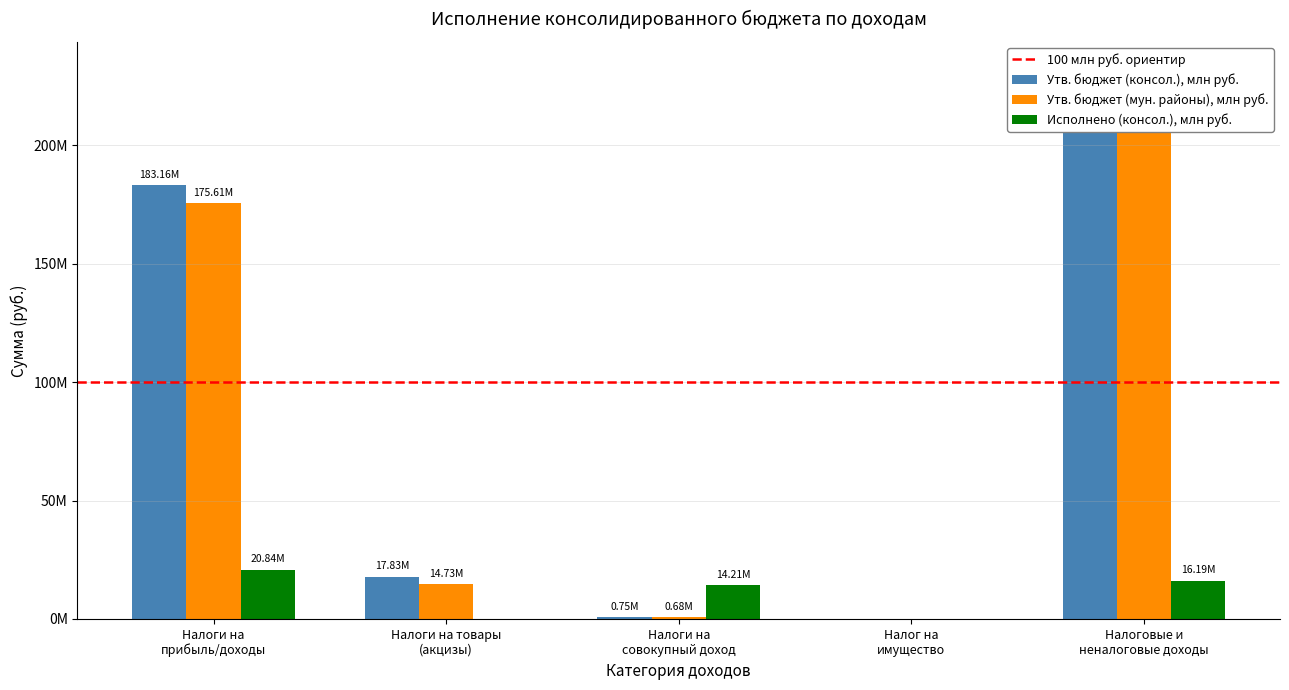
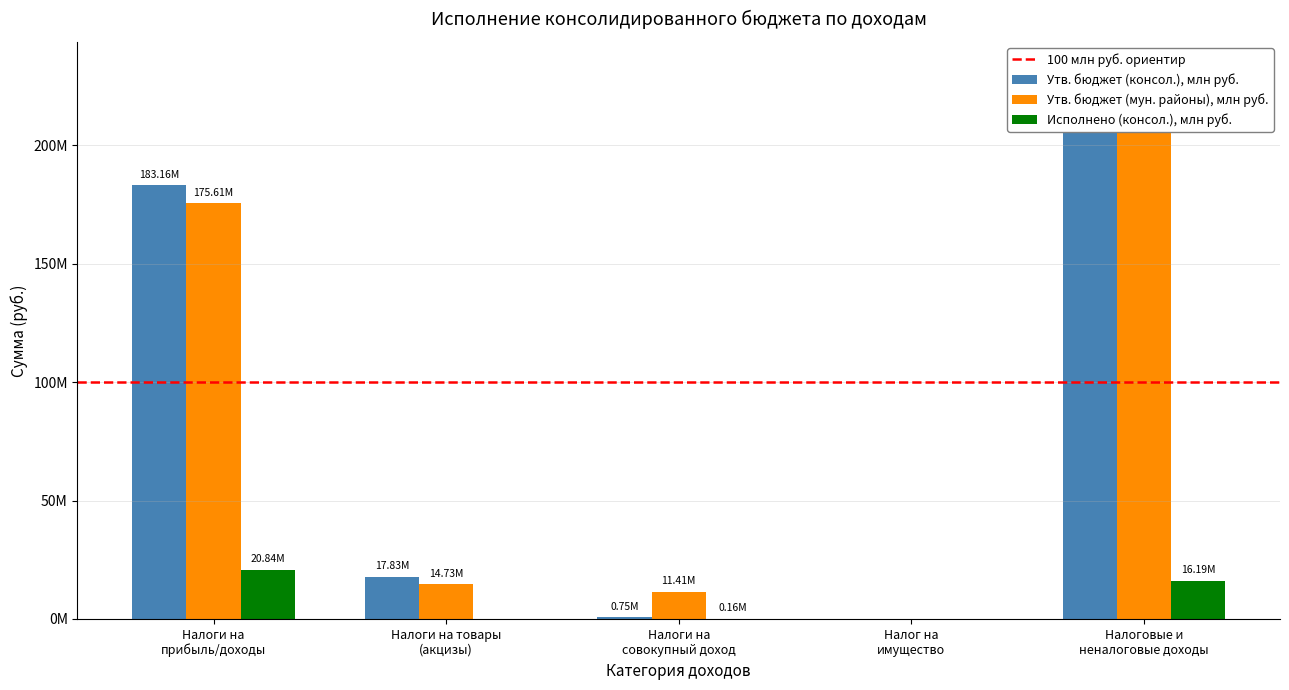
Утв. бюджет (мун. районы), млн руб., Налоги на совокупный доход: 0.68M -> 11.41M
Исполнено (консол.), млн руб., Налоги на совокупный доход: 14.21M -> 0.16M
